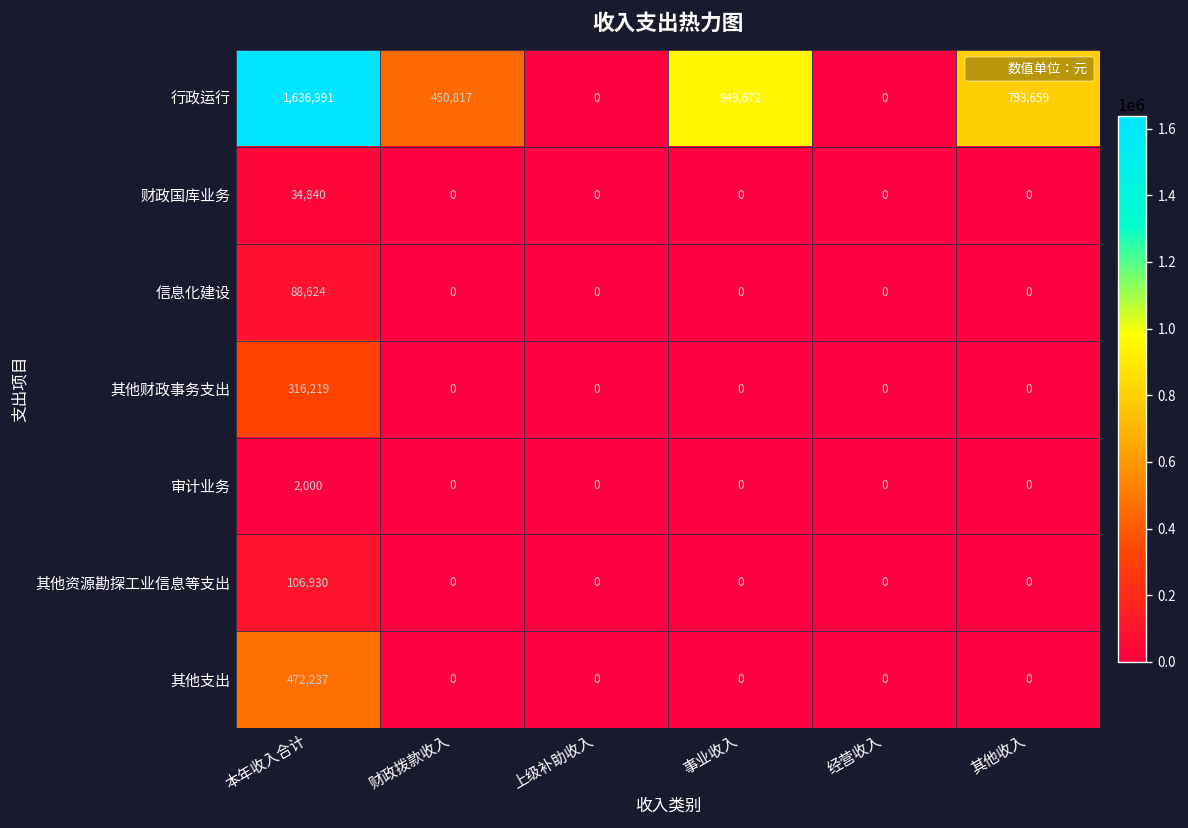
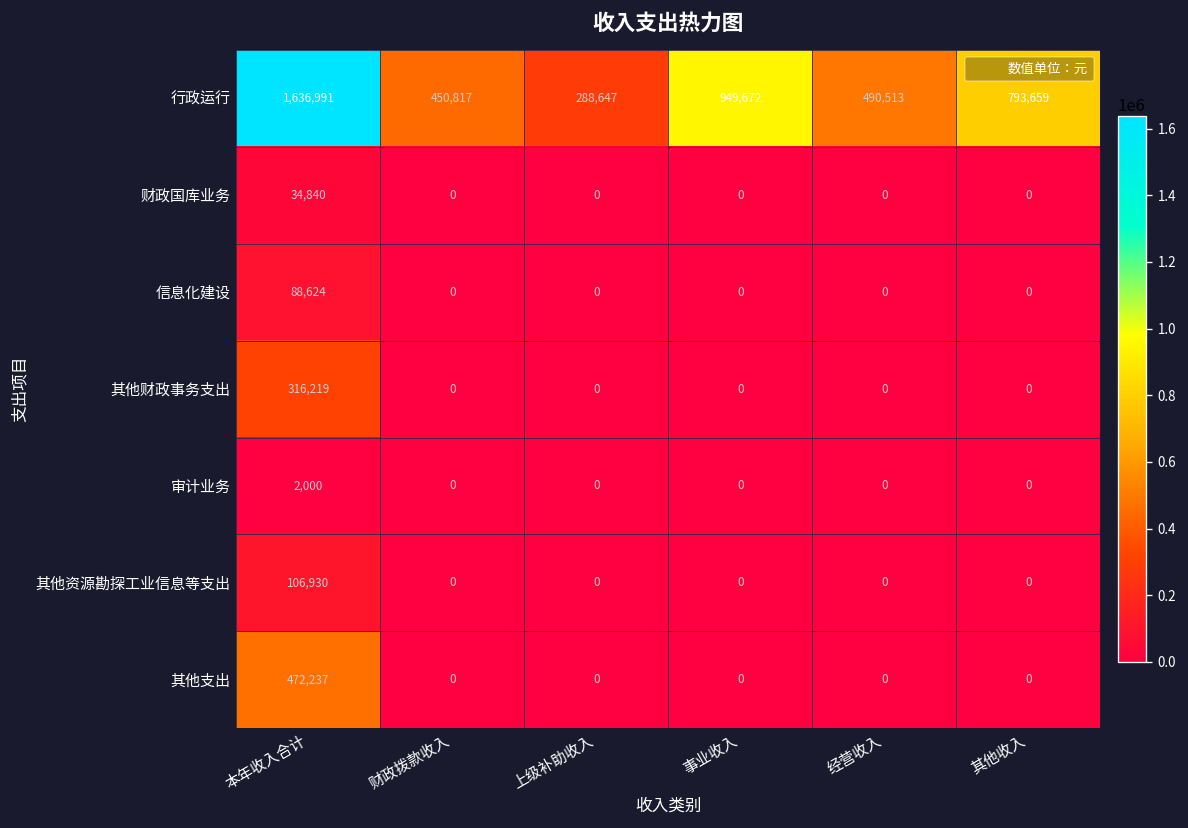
行政运行, 上级补助收入: 0 -> 288,647
行政运行, 经营收入: 0 -> 490,513
